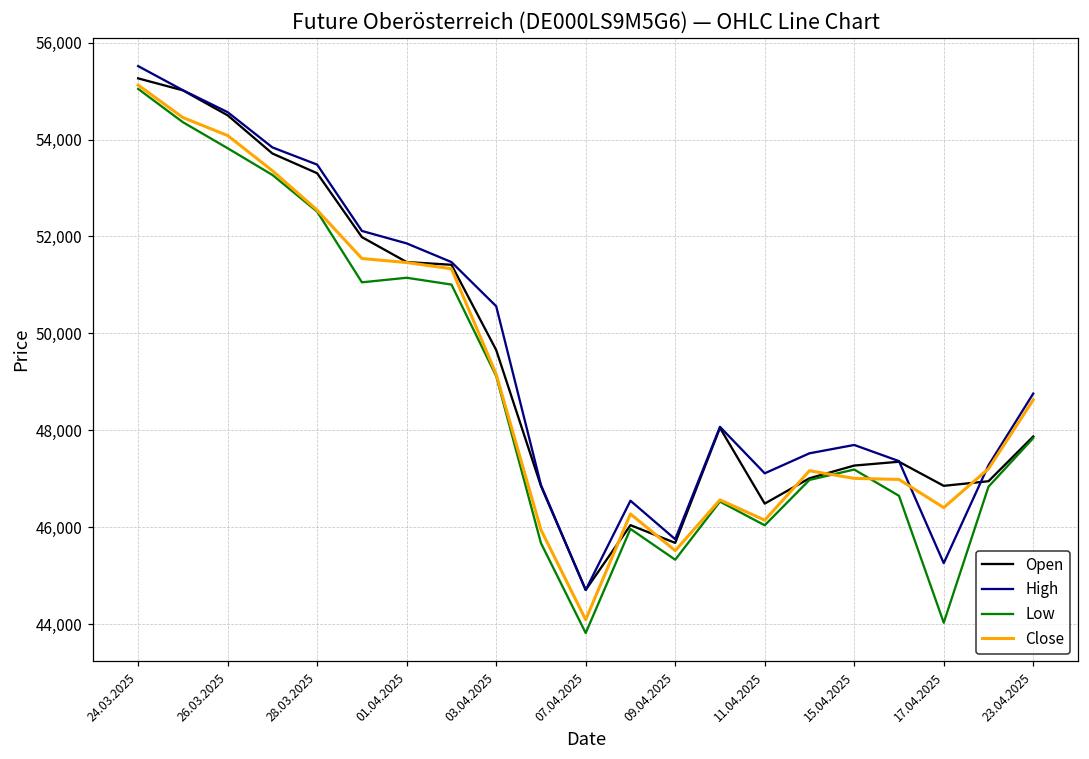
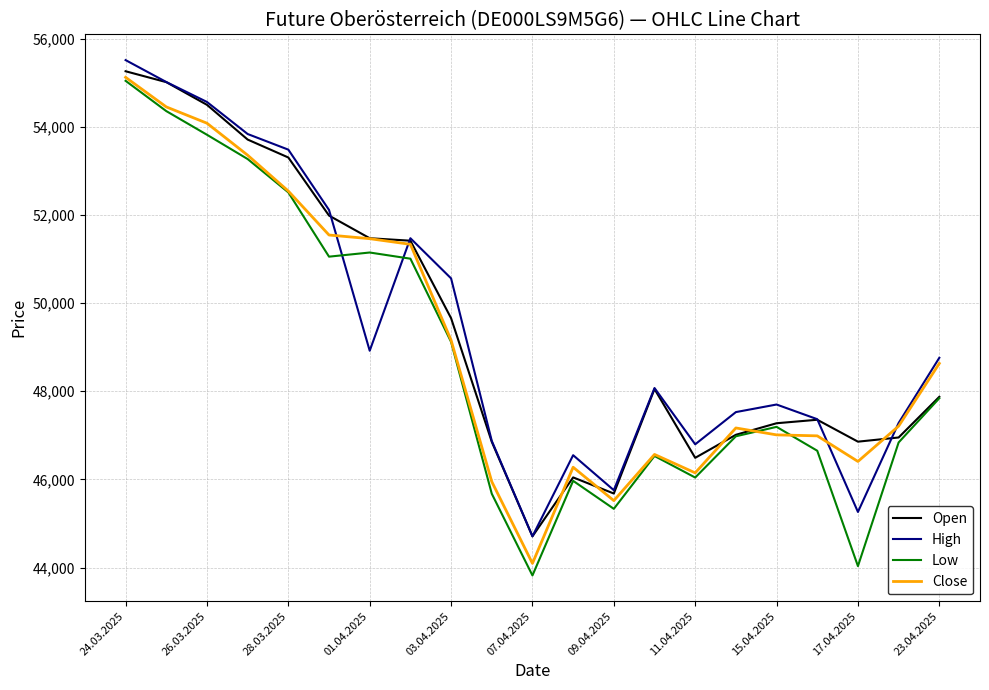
High, 01.04.2025: 51,900 -> 48,900
High, 11.04.2025: 47,100 -> 46,800
